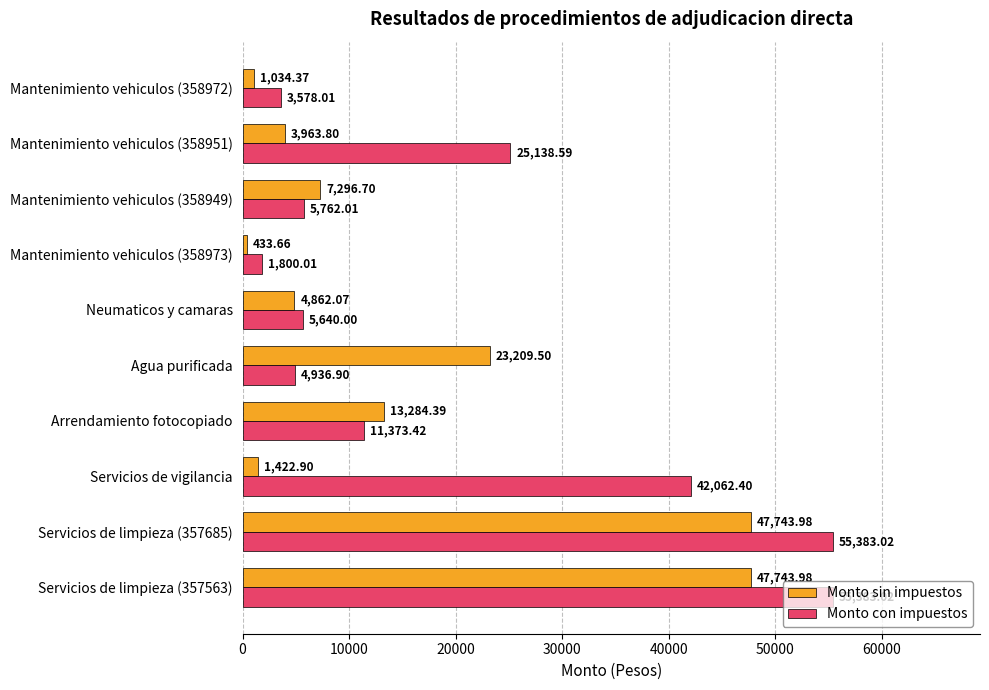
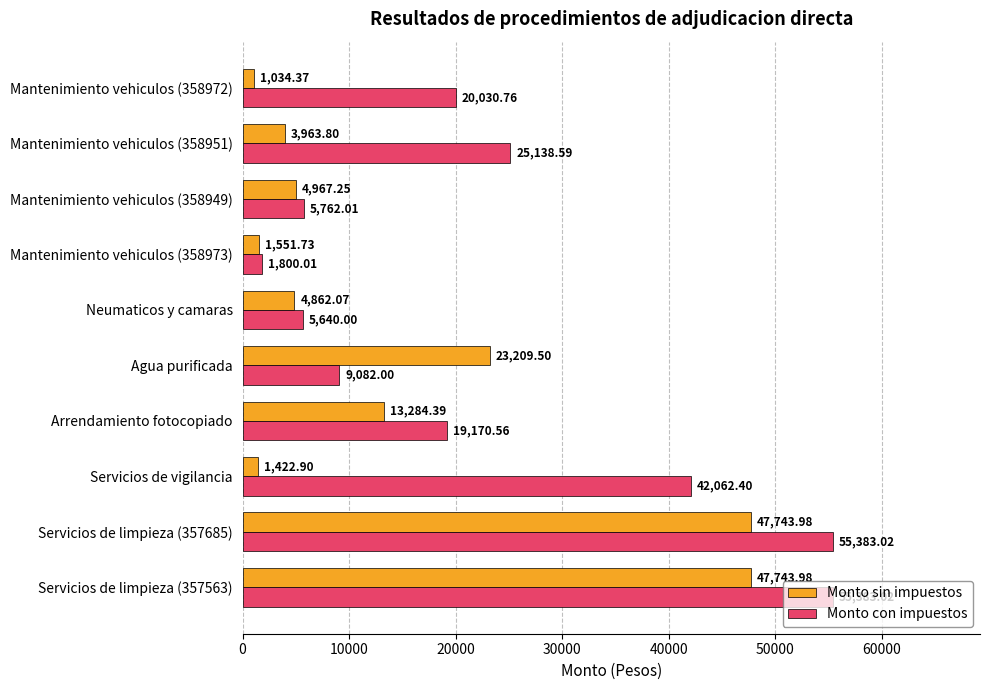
Monto con impuestos, Mantenimiento vehiculos (358972): 3,578.01 -> 20,030.76
Monto sin impuestos, Mantenimiento vehiculos (358949): 7,296.70 -> 4,967.25
Monto sin impuestos, Mantenimiento vehiculos (358973): 433.66 -> 1,551.73
Monto con impuestos, Agua purificada: 4,936.90 -> 9,082.00
Monto con impuestos, Arrendamiento fotocopiado: 11,373.42 -> 19,170.56
